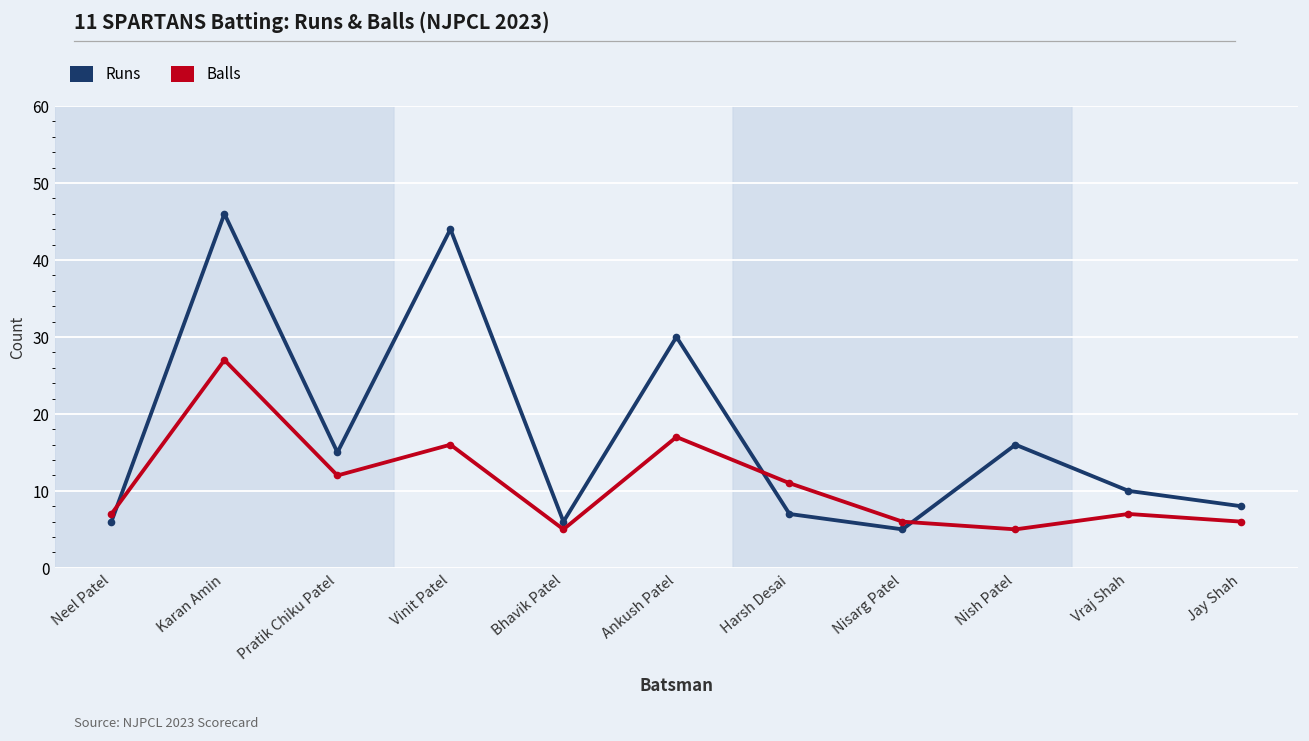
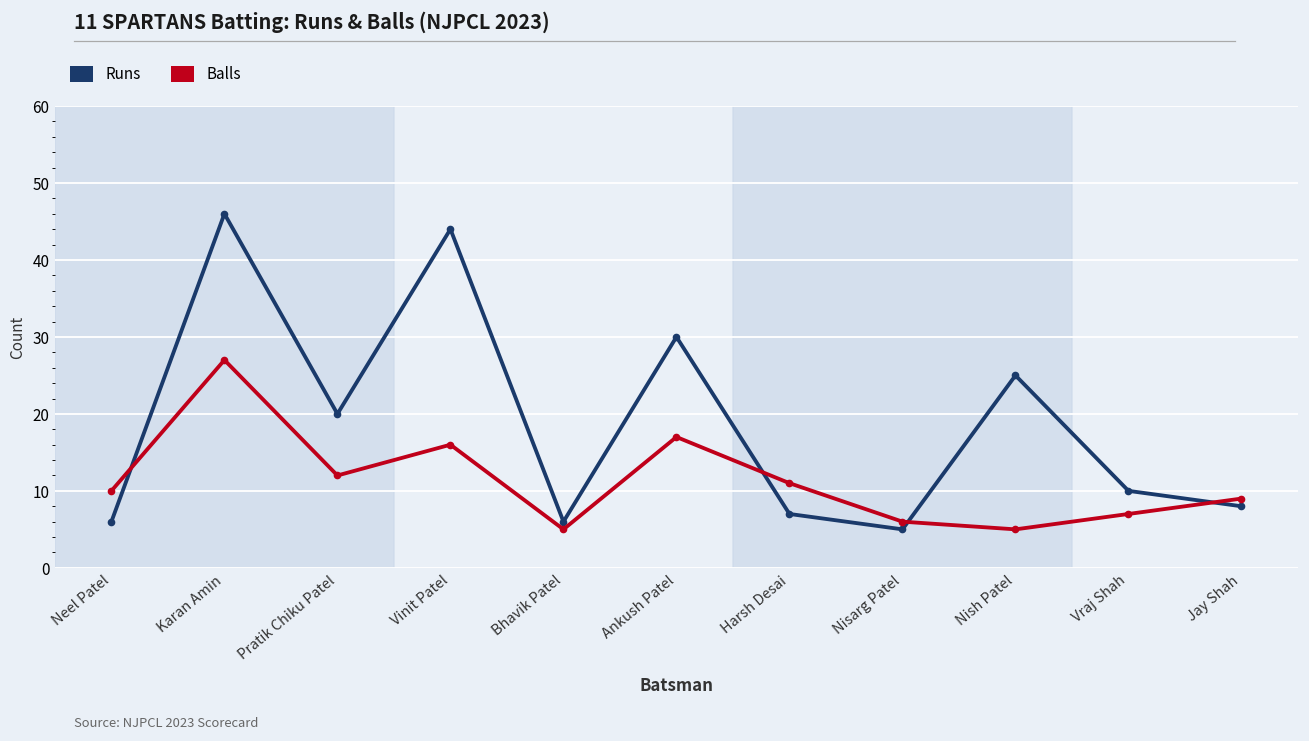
Balls, Neel Patel: 7 -> 10
Runs, Pratik Chiku Patel: 15 -> 20
Runs, Nish Patel: 16 -> 25
Balls, Jay Shah: 6 -> 9
